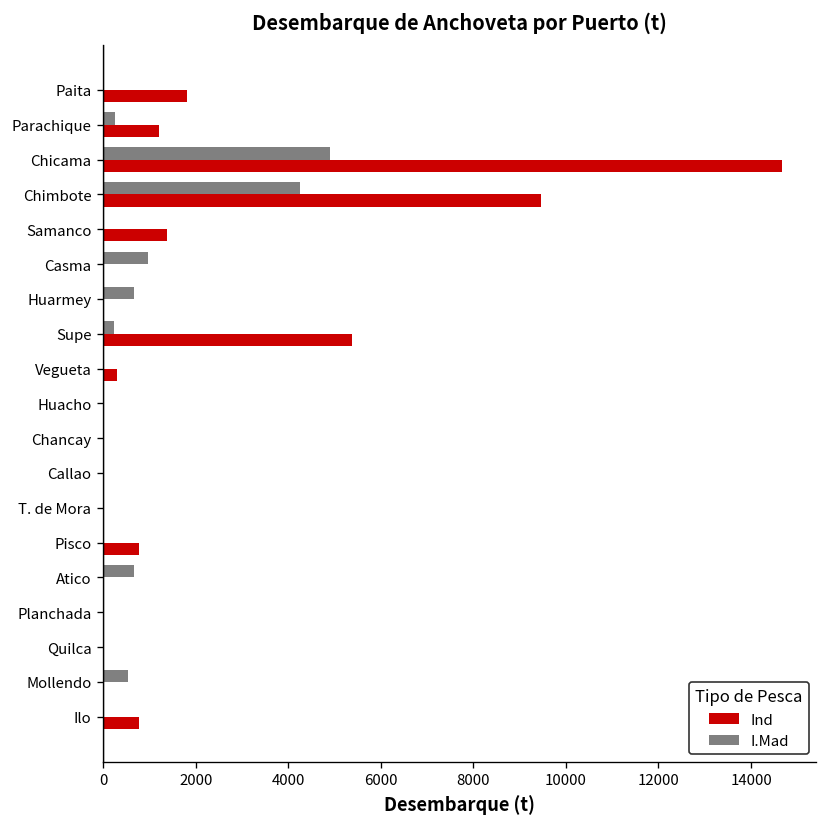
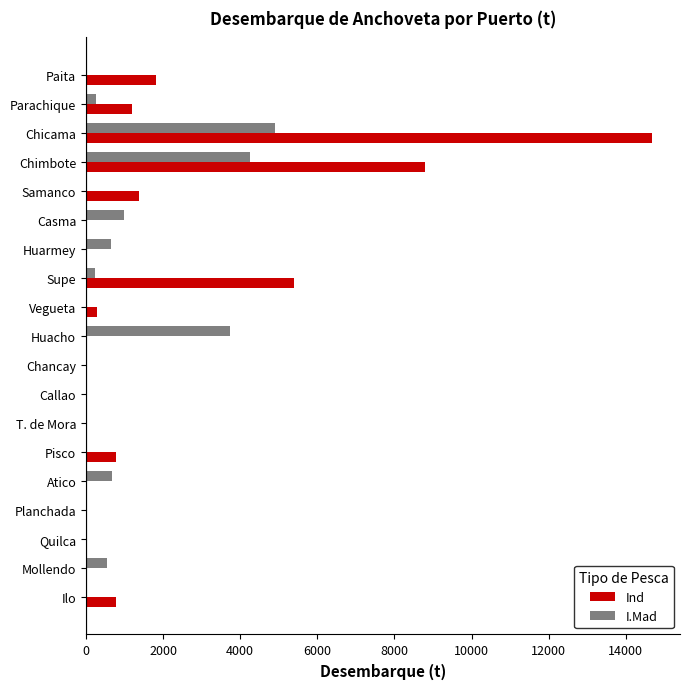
Ind, Chimbote: 9500 -> 8800
I.Mad, Huacho: 0 -> 3700
